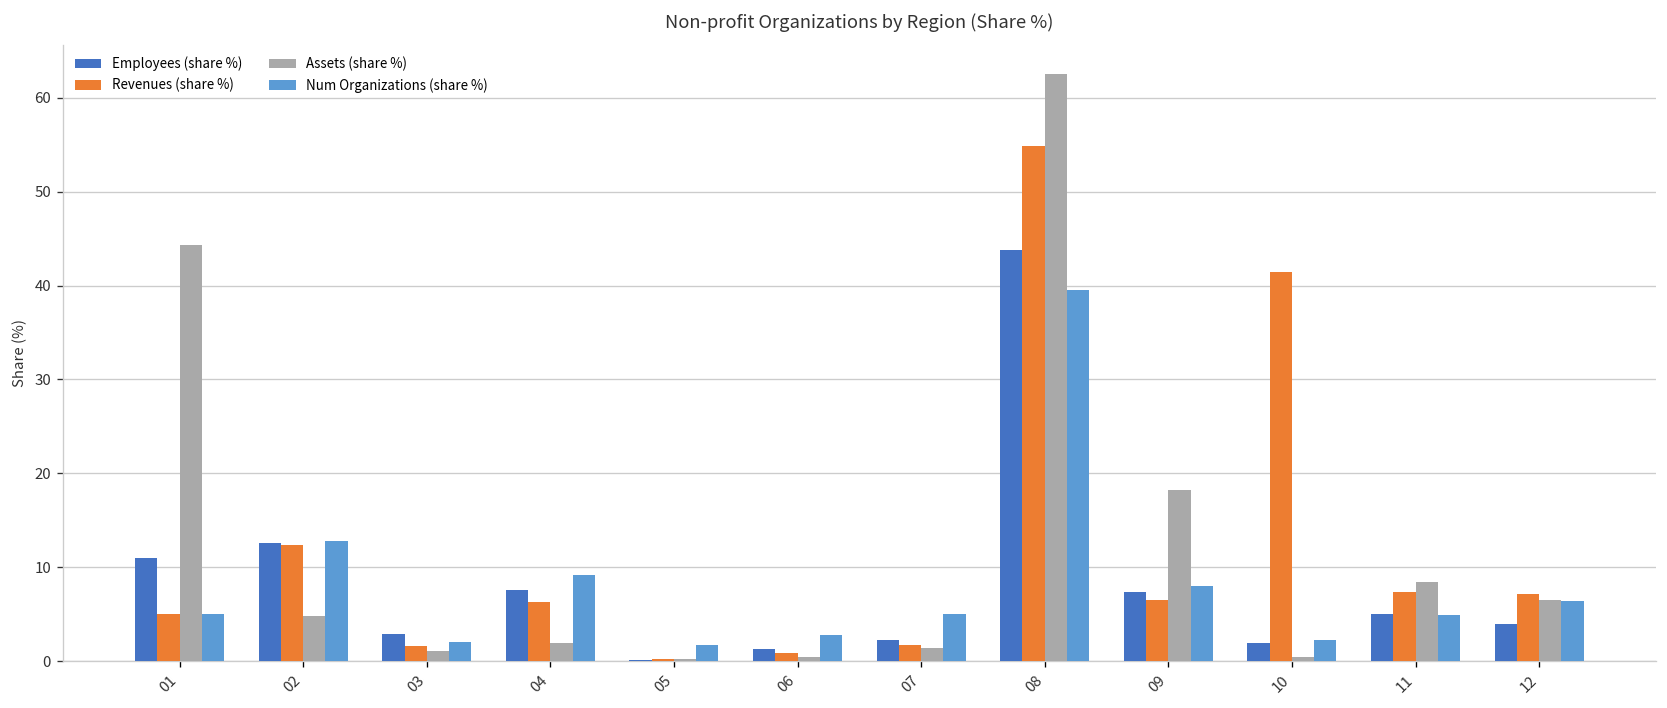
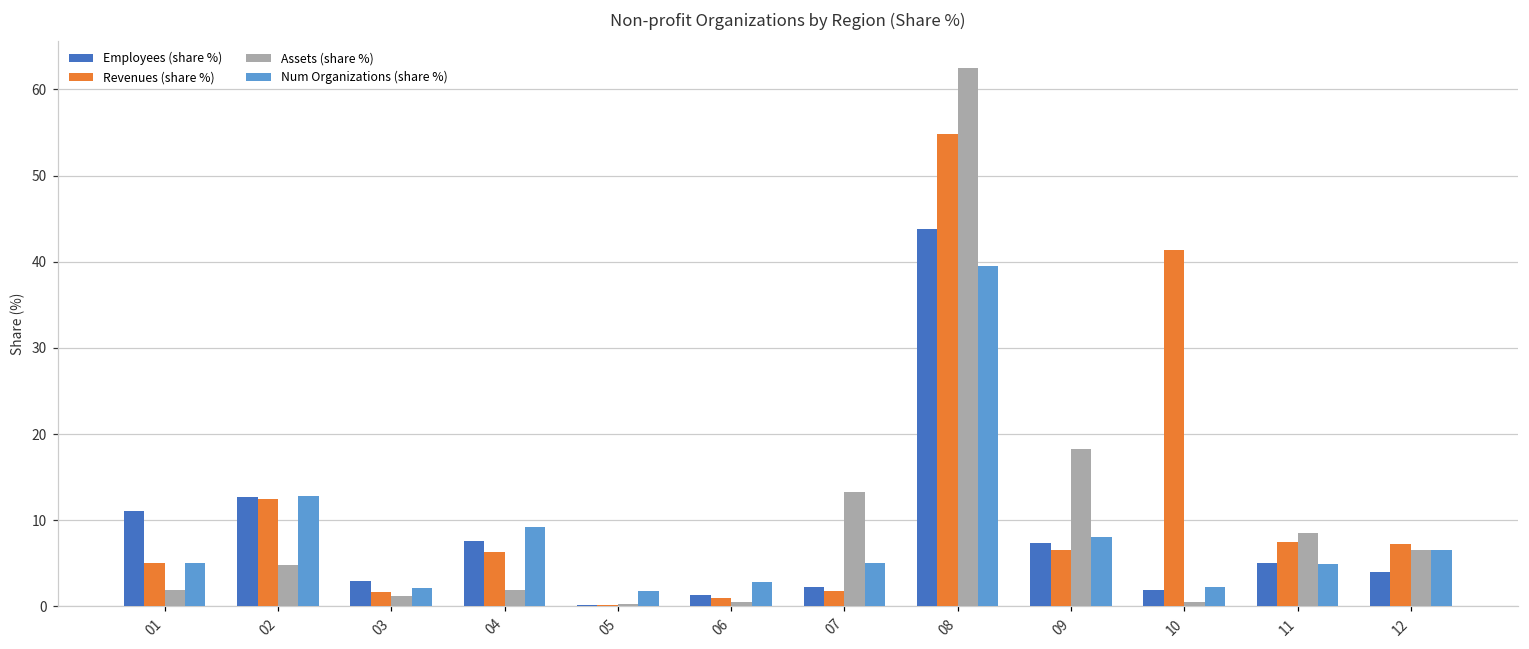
Assets (share %), 01: 44 -> 2
Assets (share %), 07: 1 -> 13
